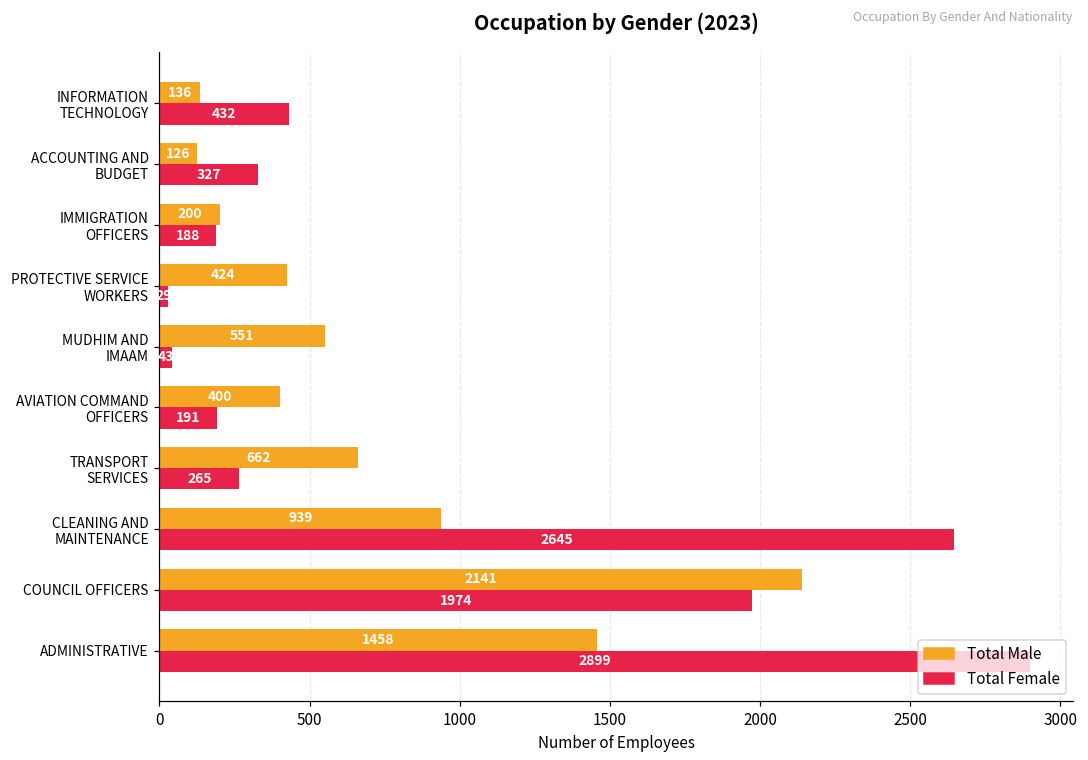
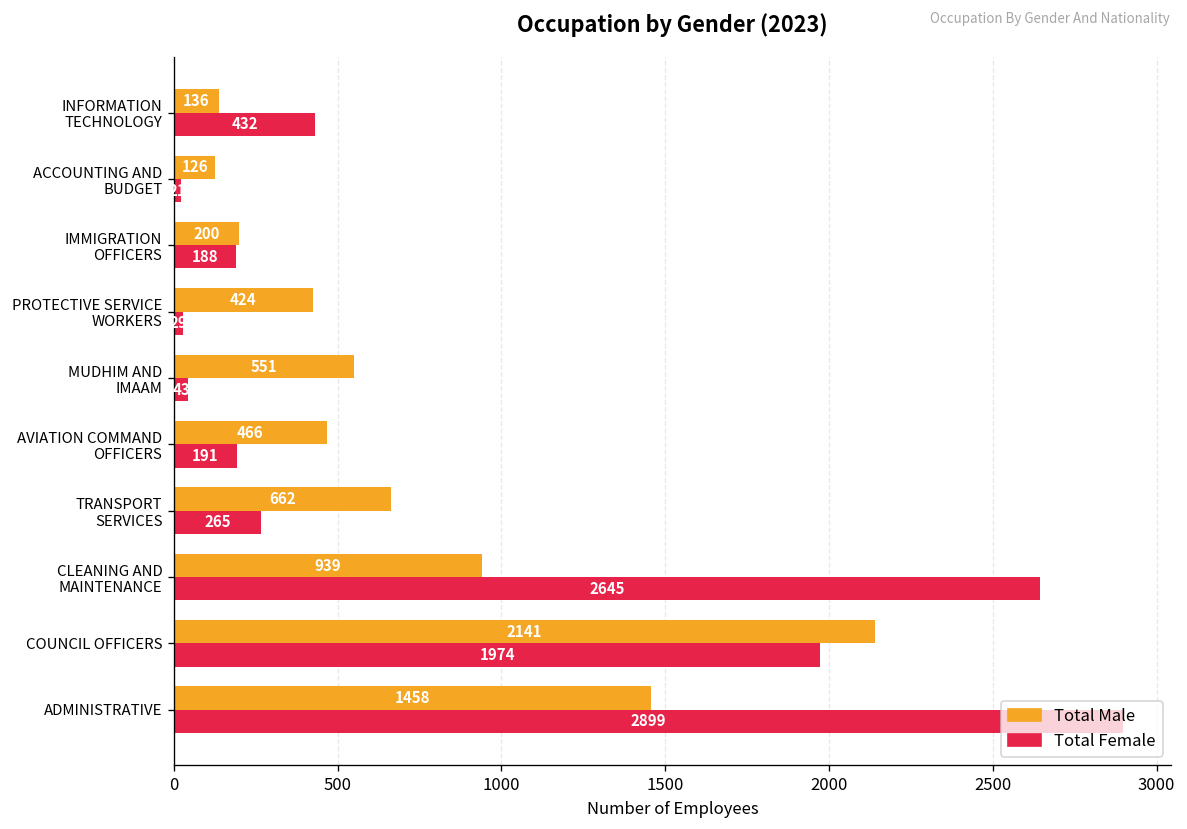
Total Female, ACCOUNTING AND BUDGET: 330 -> 20
Total Male, AVIATION COMMAND OFFICERS: 400 -> 466
